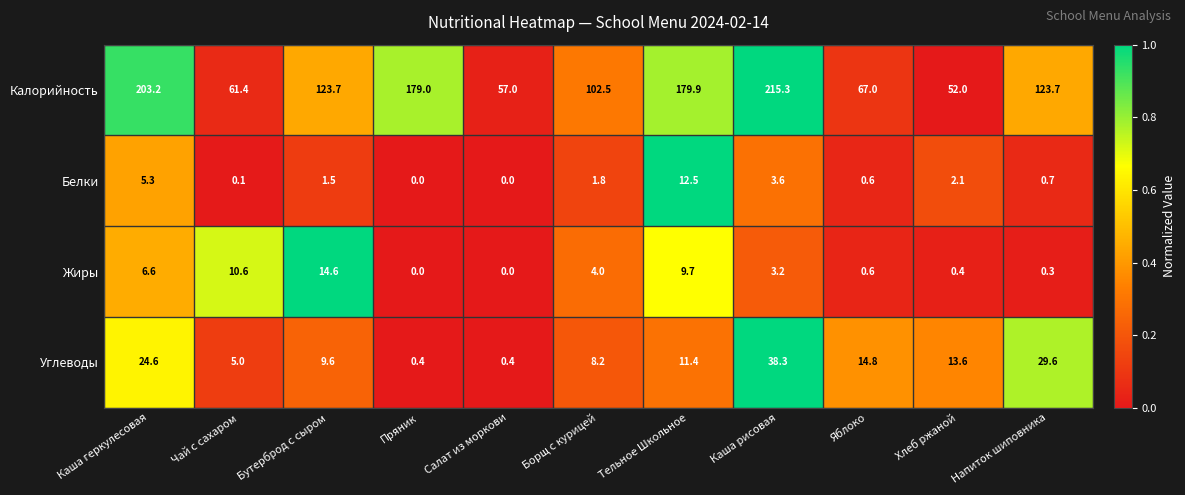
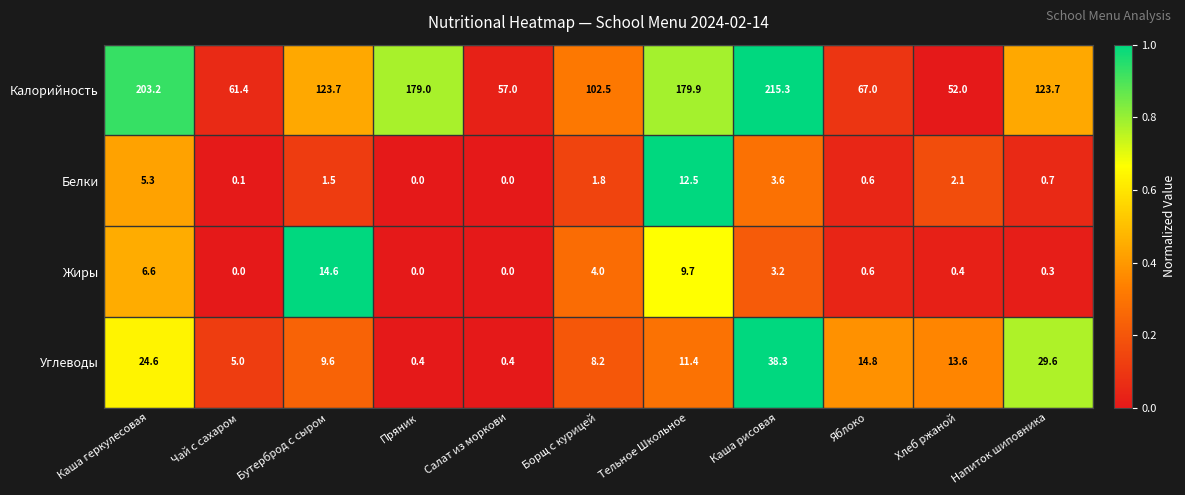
Жиры, Чай с сахаром: 10.6 -> 0.0
